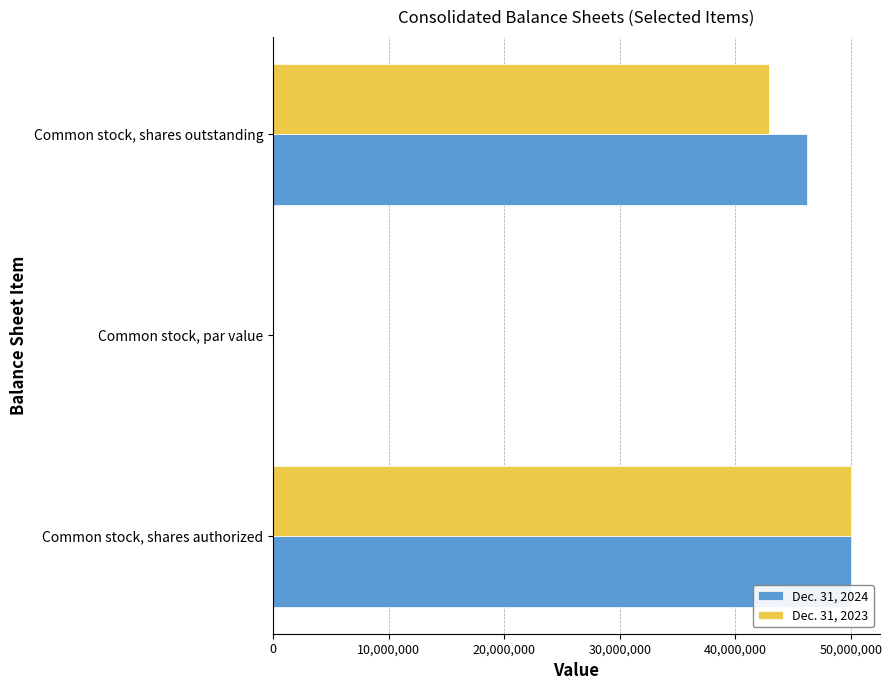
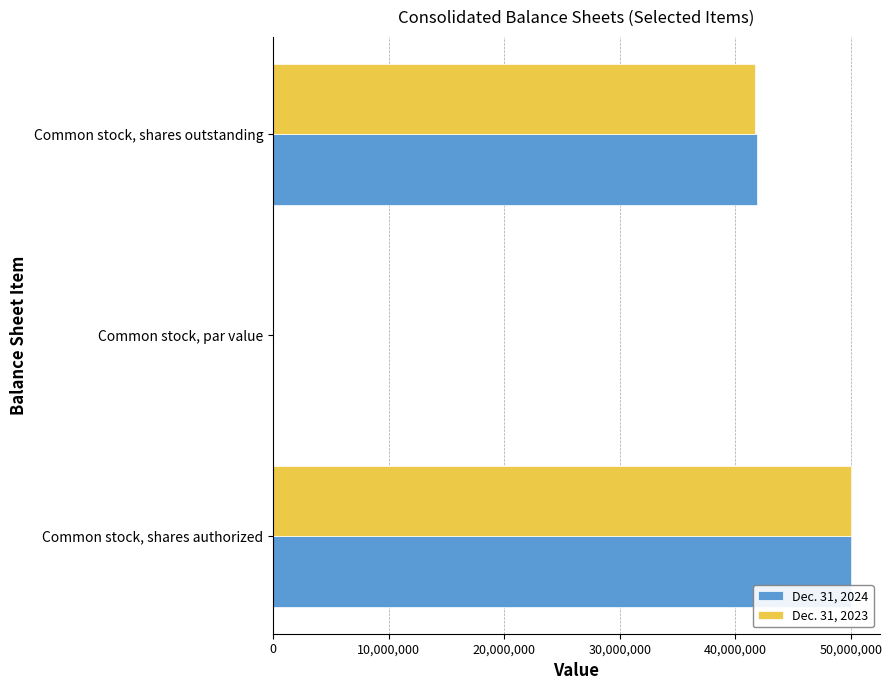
Dec. 31, 2023, Common stock, shares outstanding: 42,900,000 -> 41,700,000
Dec. 31, 2024, Common stock, shares outstanding: 46,200,000 -> 41,800,000
